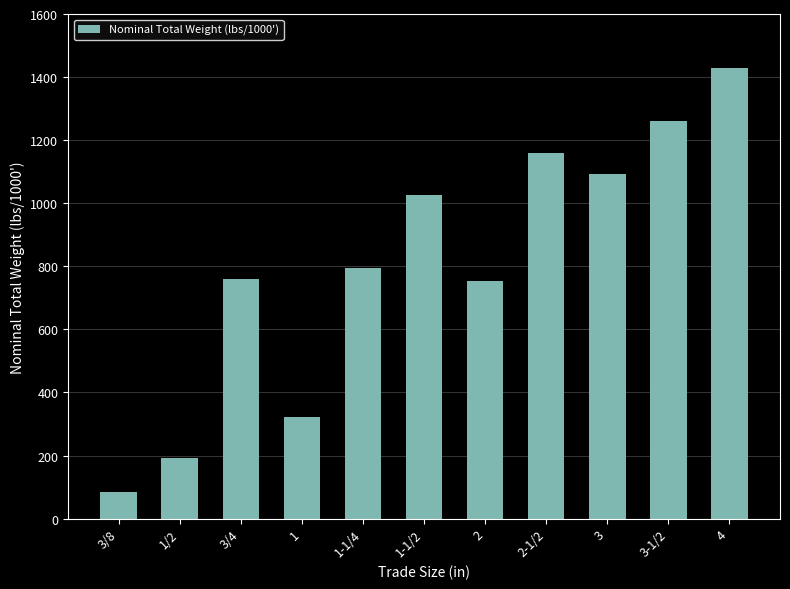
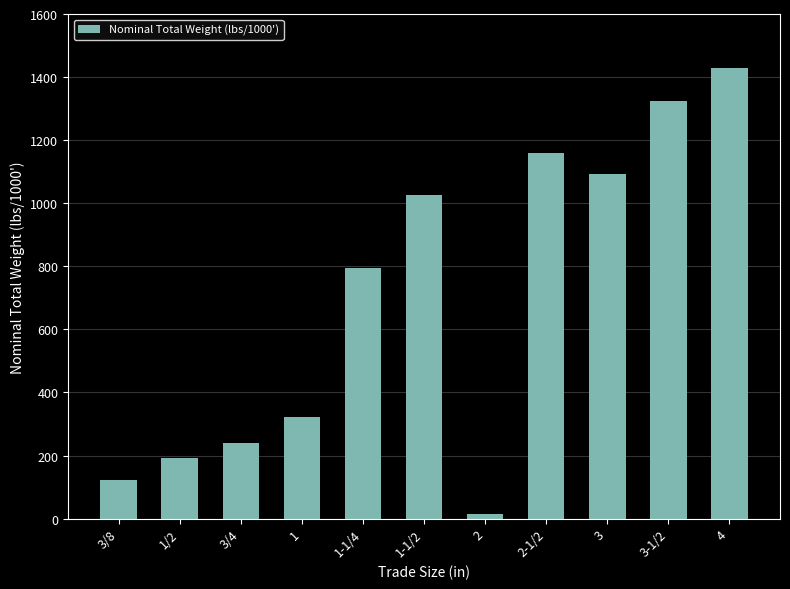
3/8: 90 -> 120
3/4: 760 -> 240
2: 750 -> 10
3-1/2: 1260 -> 1320
